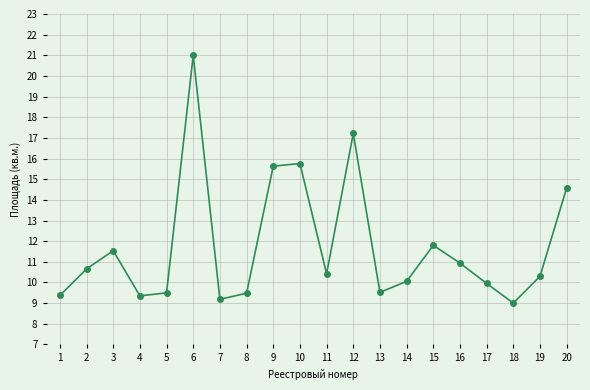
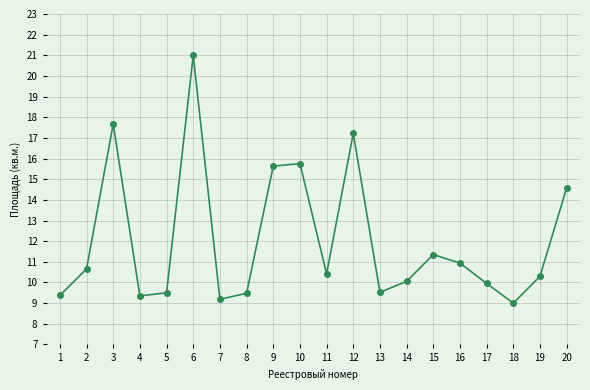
3: 11.5 -> 17.7
15: 11.8 -> 11.4
